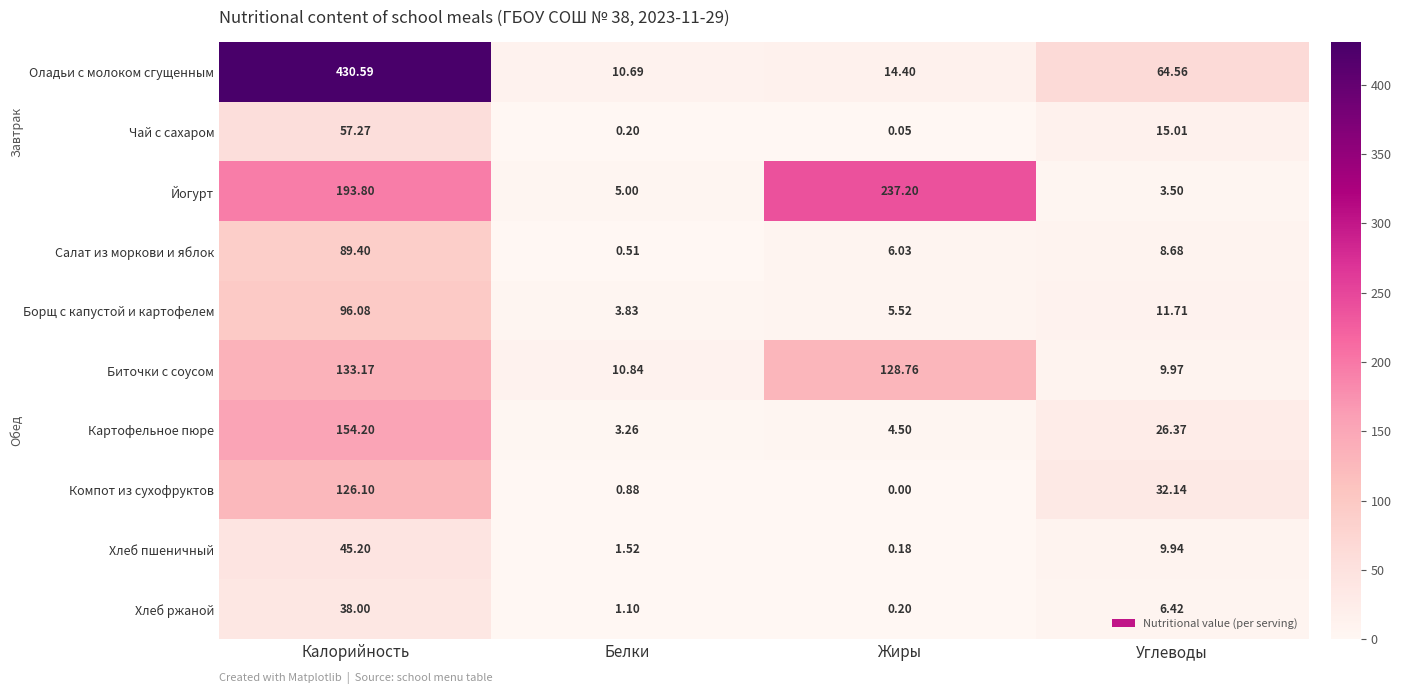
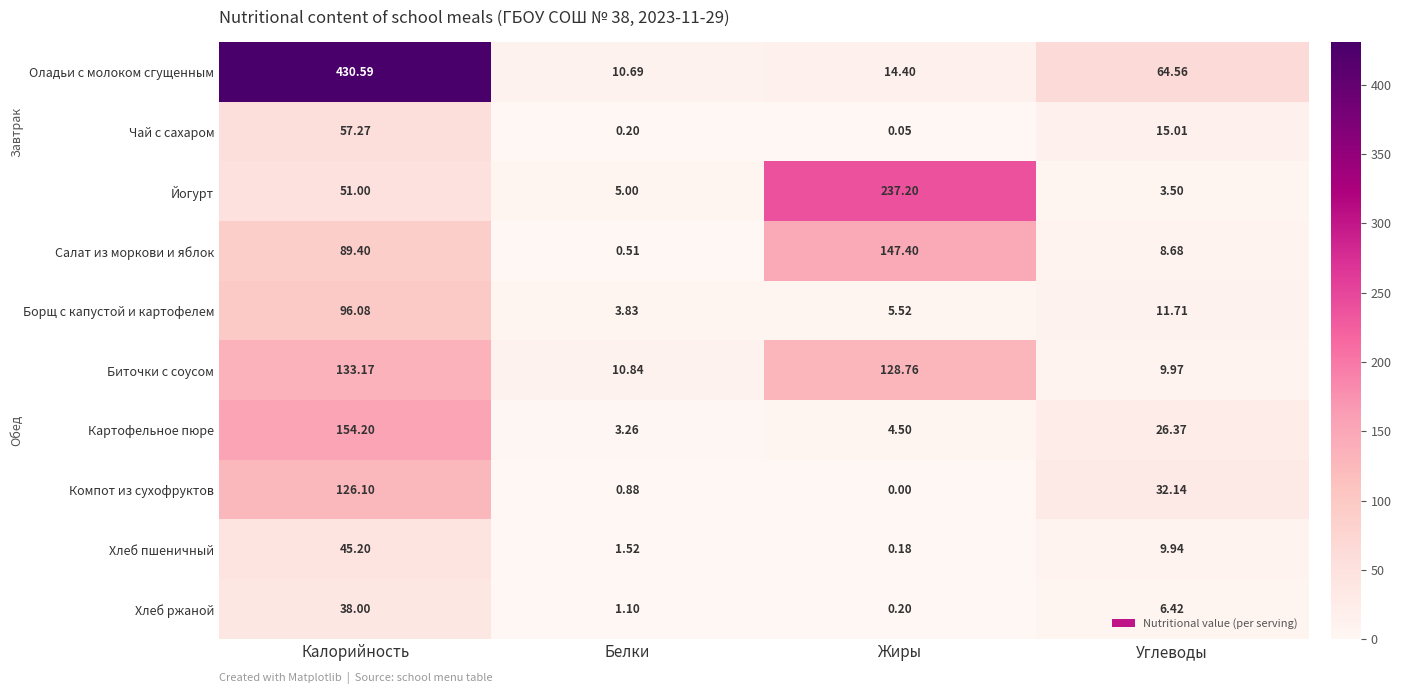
Йогурт, Калорийность: 193.80 -> 51.00
Салат из моркови и яблок, Жиры: 6.03 -> 147.40
